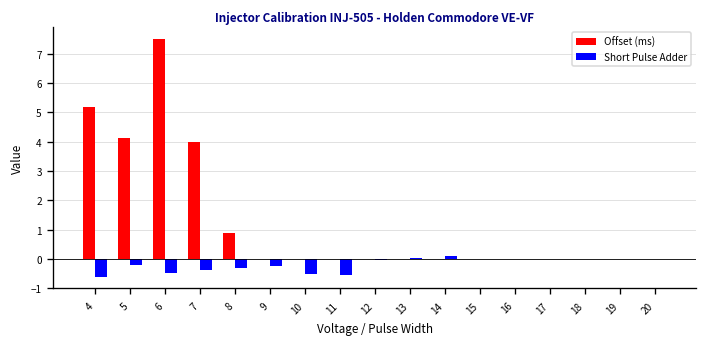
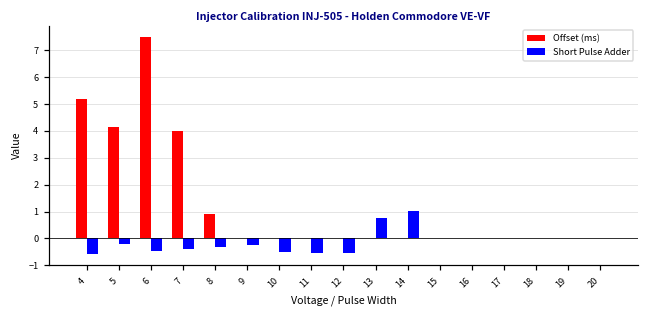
Short Pulse Adder, 12: 0.0 -> -0.5
Short Pulse Adder, 13: 0.0 -> 0.8
Short Pulse Adder, 14: 0.1 -> 1.0
